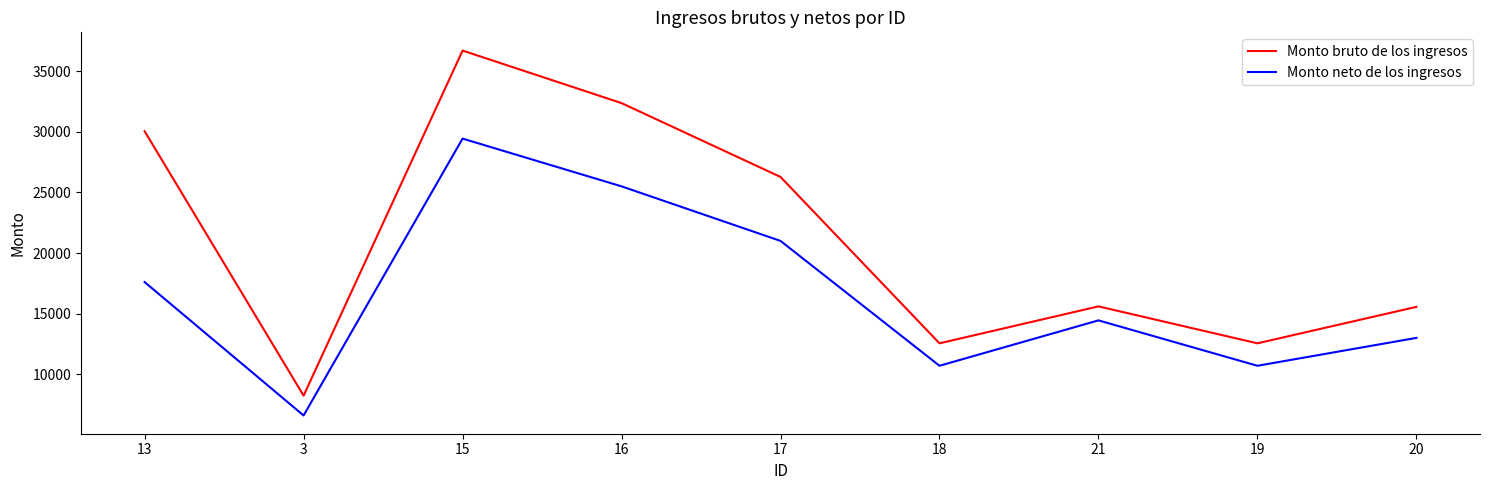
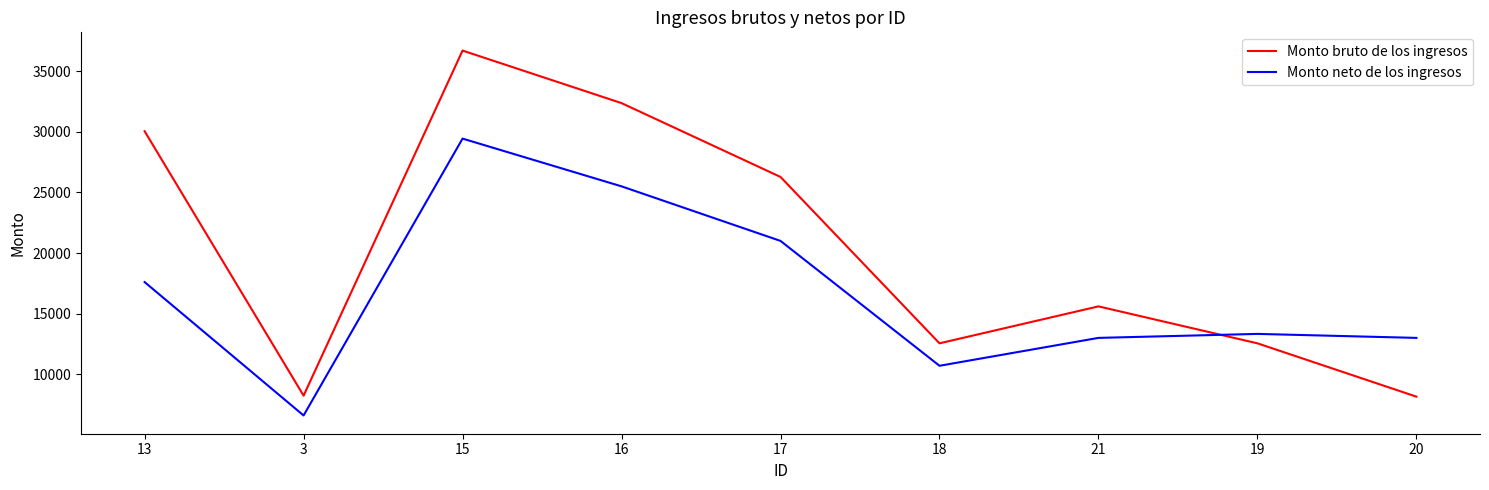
Monto neto de los ingresos, 21: 14400 -> 13000
Monto neto de los ingresos, 19: 10700 -> 13300
Monto bruto de los ingresos, 20: 15600 -> 8200
